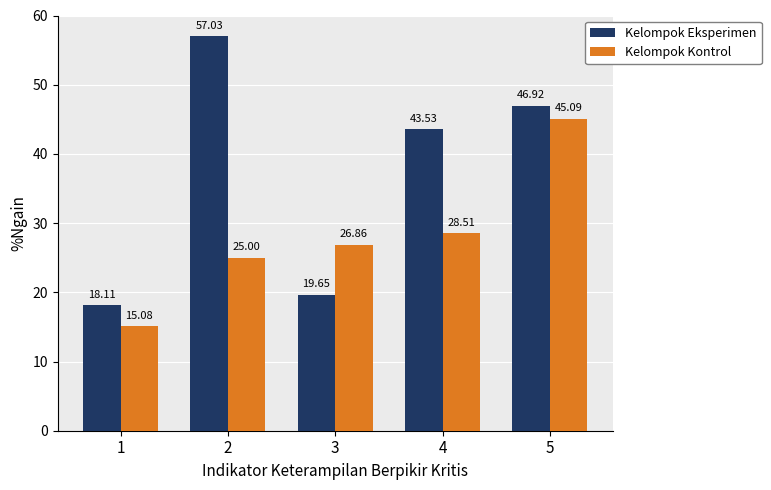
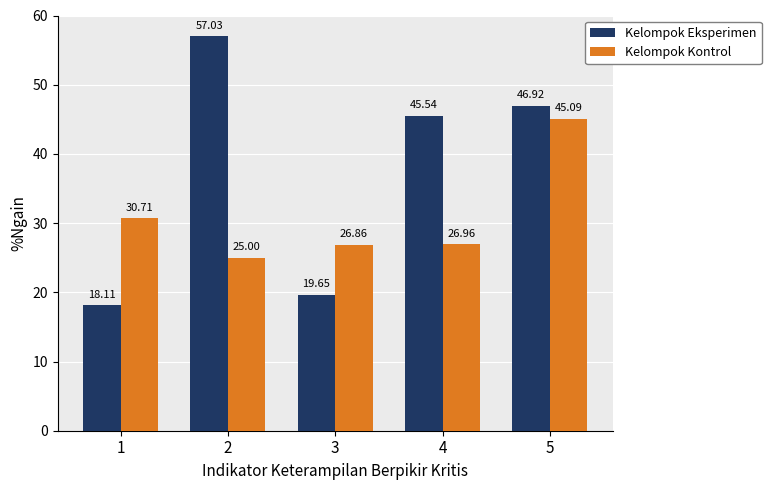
Kelompok Kontrol, 1: 15.08 -> 30.71
Kelompok Eksperimen, 4: 43.53 -> 45.54
Kelompok Kontrol, 4: 28.51 -> 26.96
